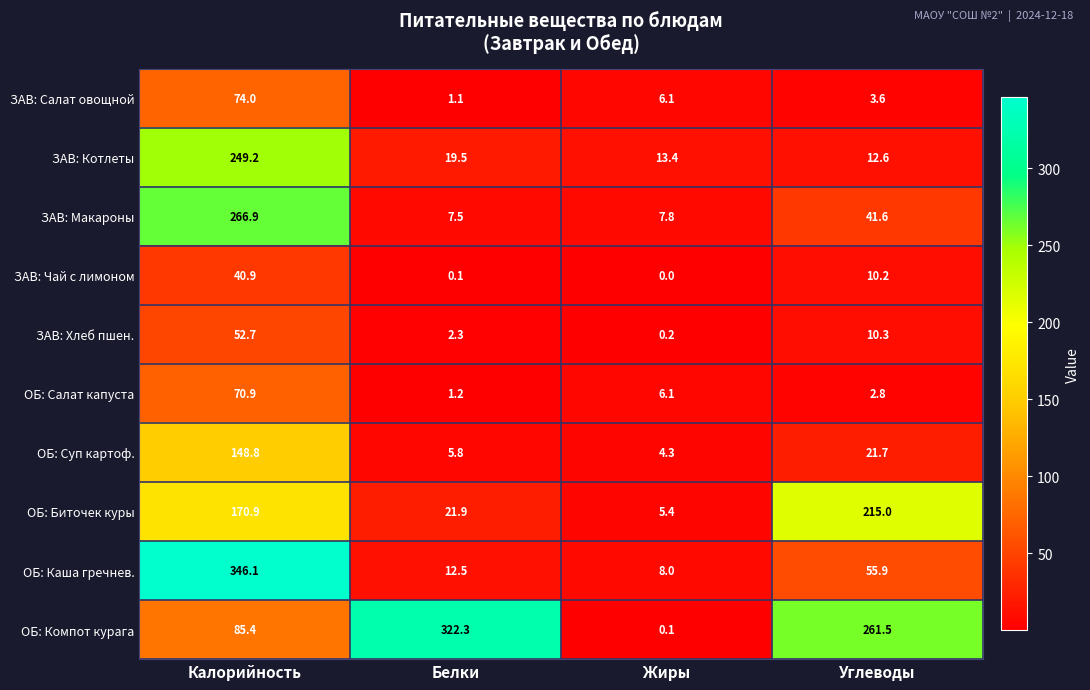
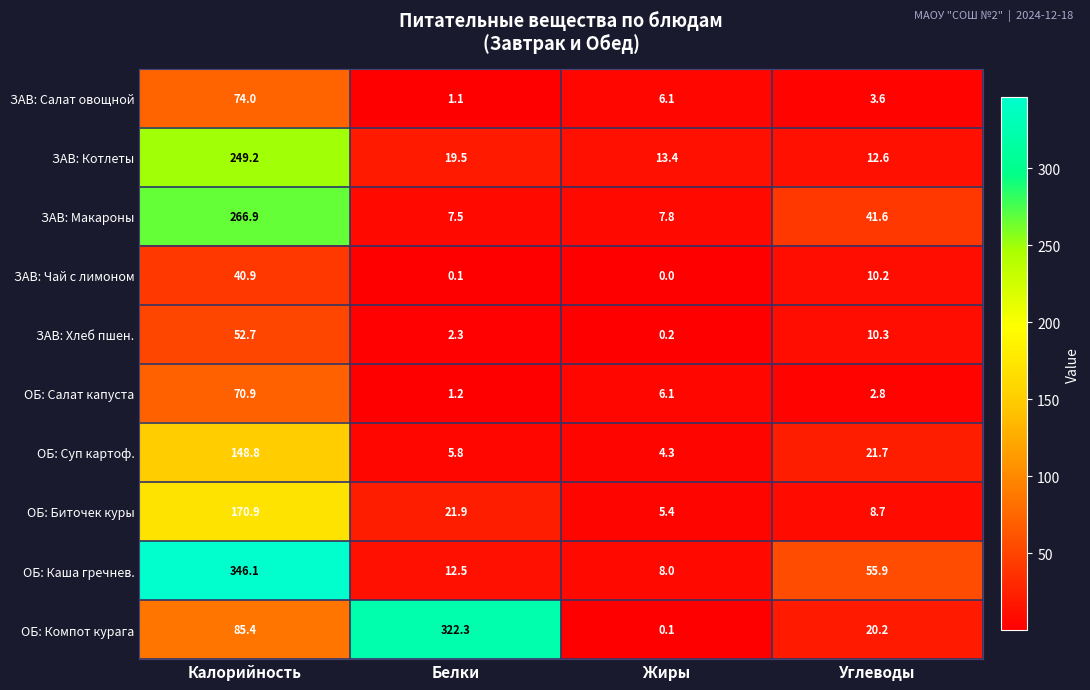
ОБ: Биточек куры, Углеводы: 215.0 -> 8.7
ОБ: Компот курага, Углеводы: 261.5 -> 20.2
